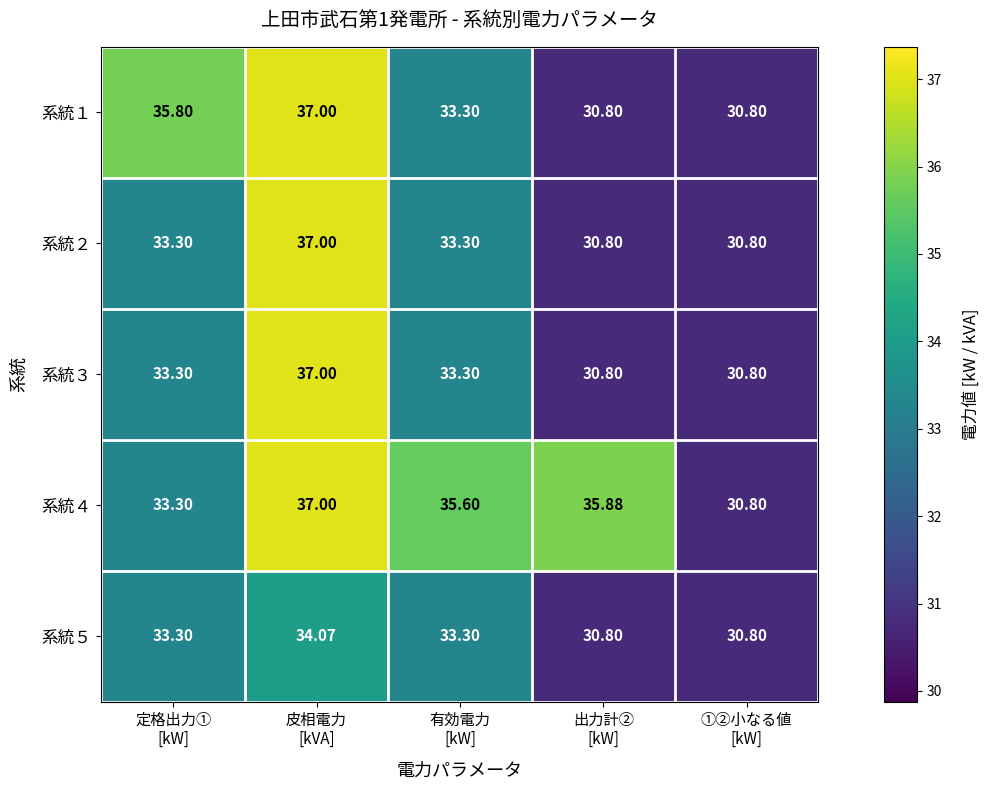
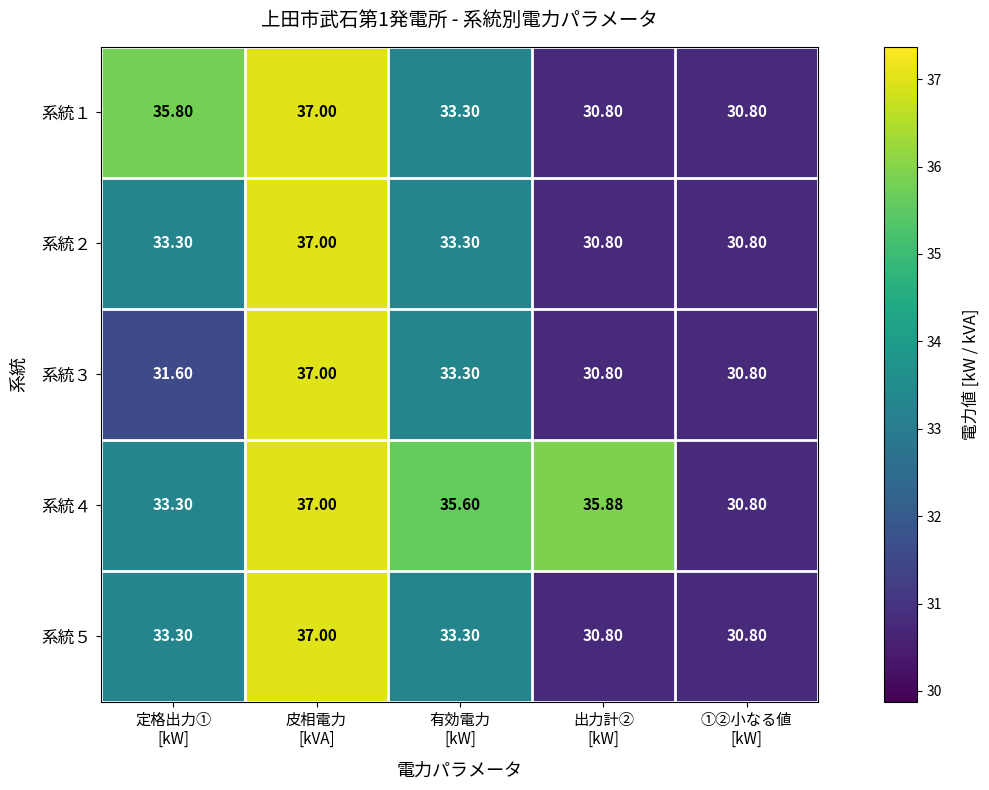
系統３, 定格出力① [kW]: 33.30 -> 31.60
系統５, 皮相電力 [kVA]: 34.07 -> 37.00
